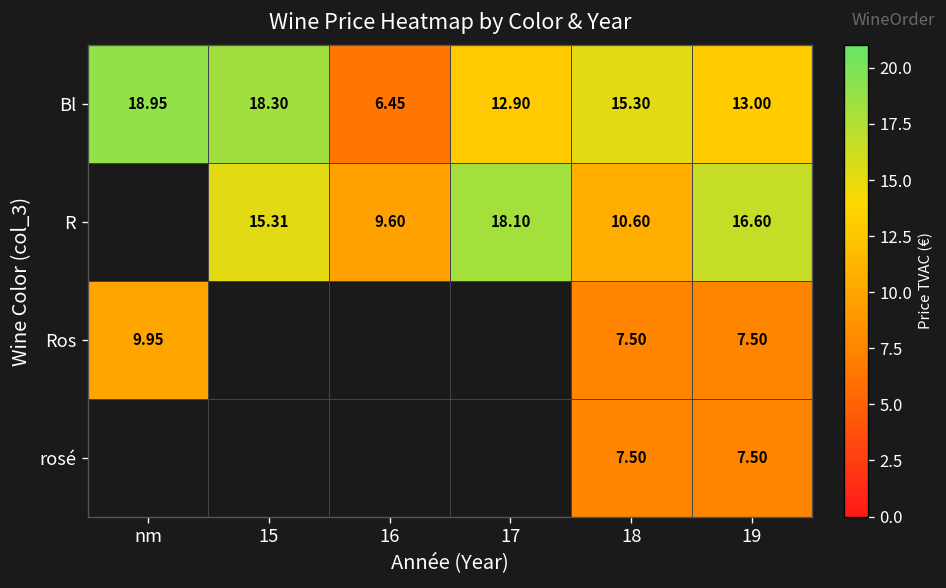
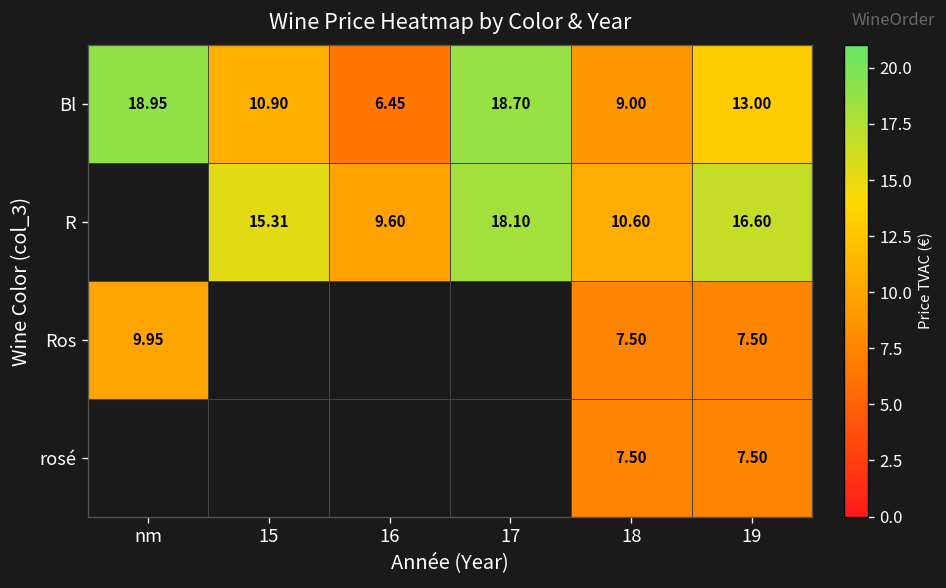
Bl, 15: 18.30 -> 10.90
Bl, 17: 12.90 -> 18.70
Bl, 18: 15.30 -> 9.00
